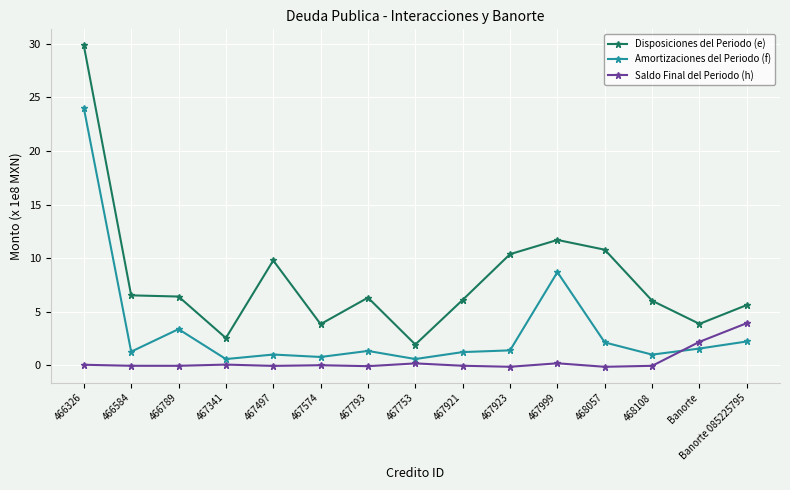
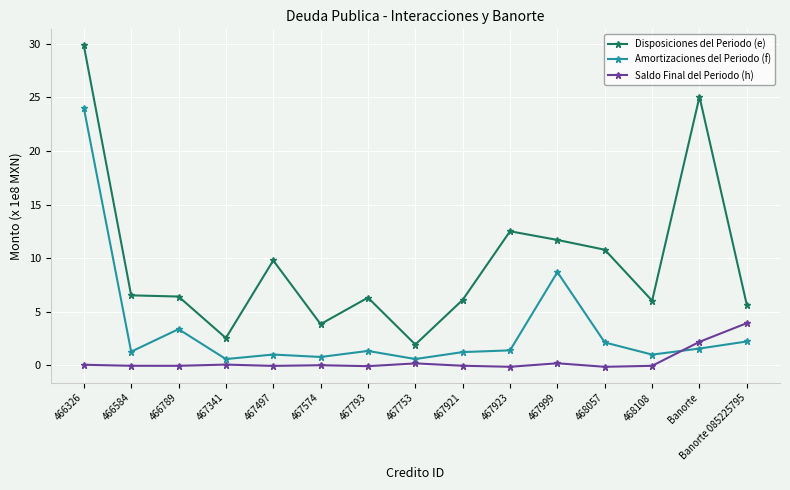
Disposiciones del Periodo (e), 467923: 10.4 -> 12.5
Disposiciones del Periodo (e), Banorte: 3.9 -> 25.0
